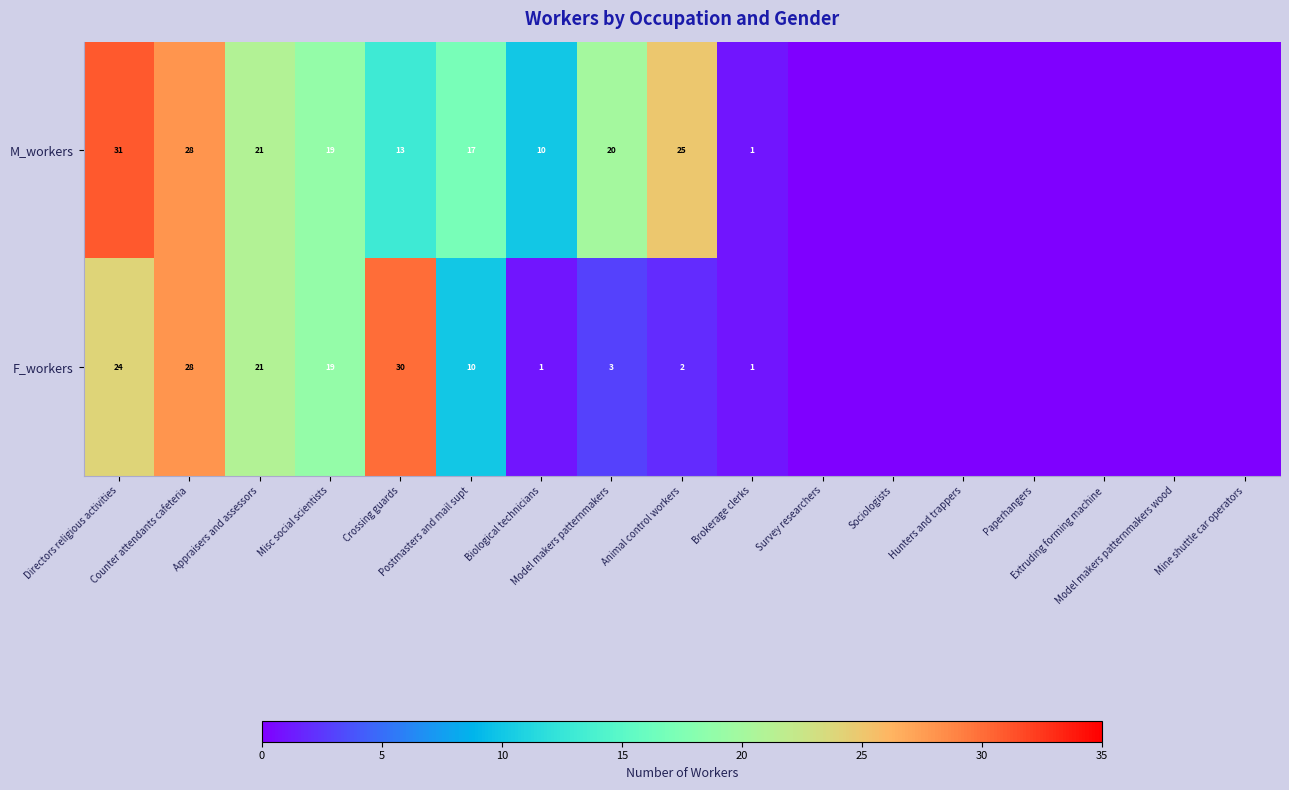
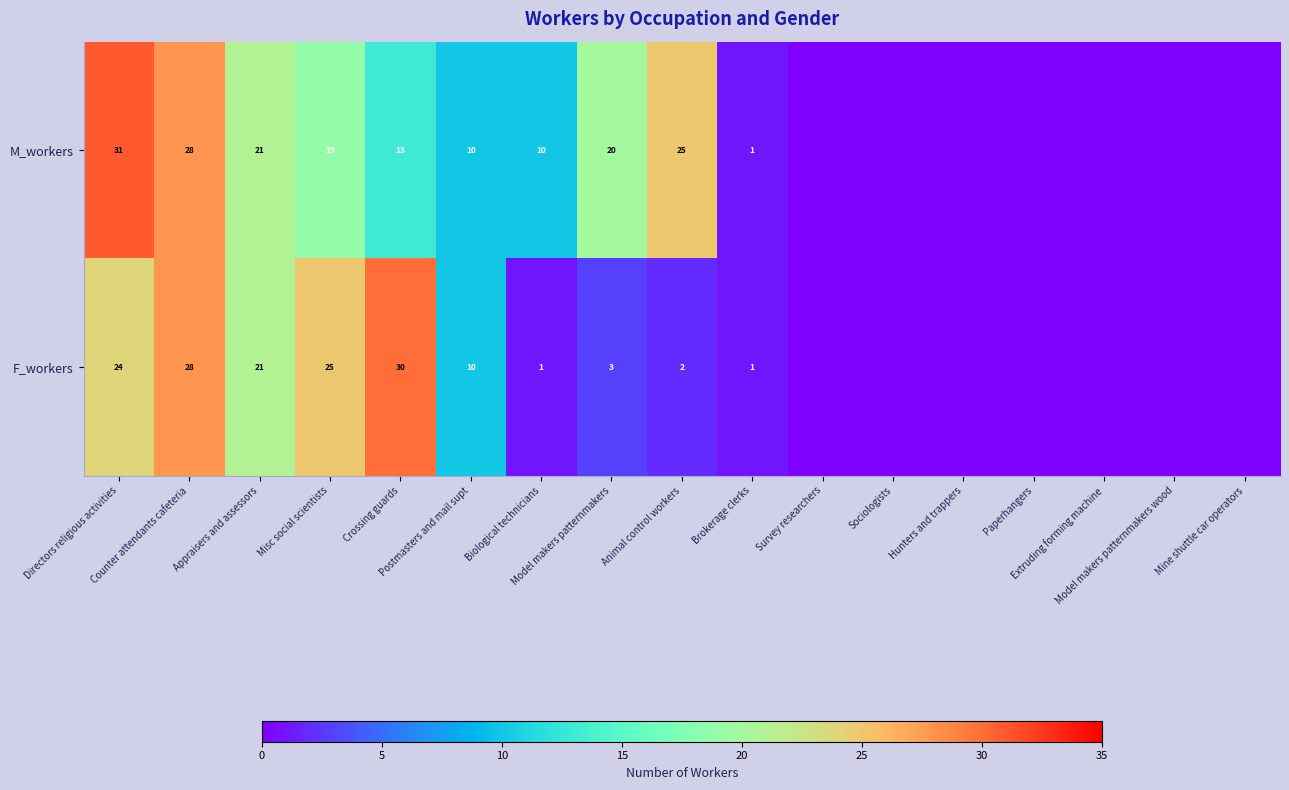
M_workers, Postmasters and mail supt: 17 -> 10
F_workers, Misc social scientists: 19 -> 25
